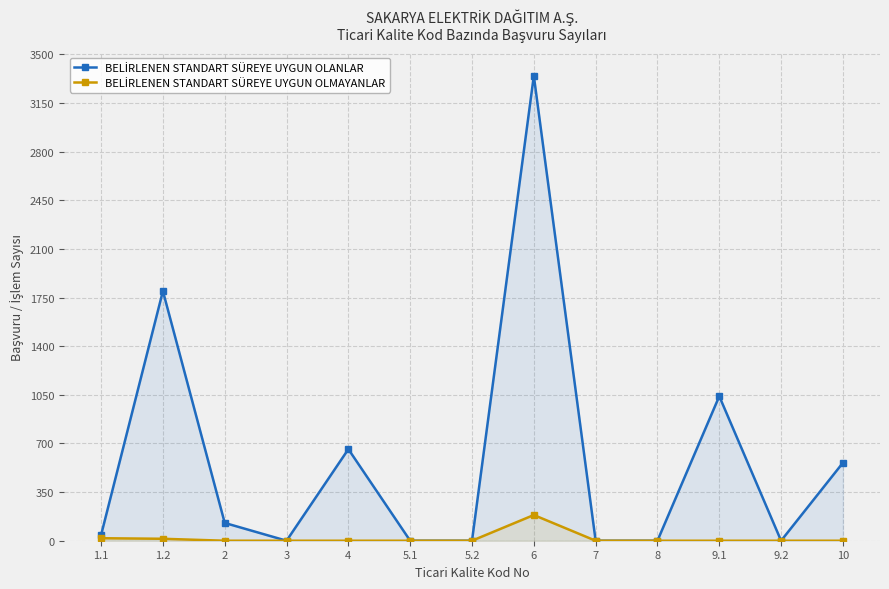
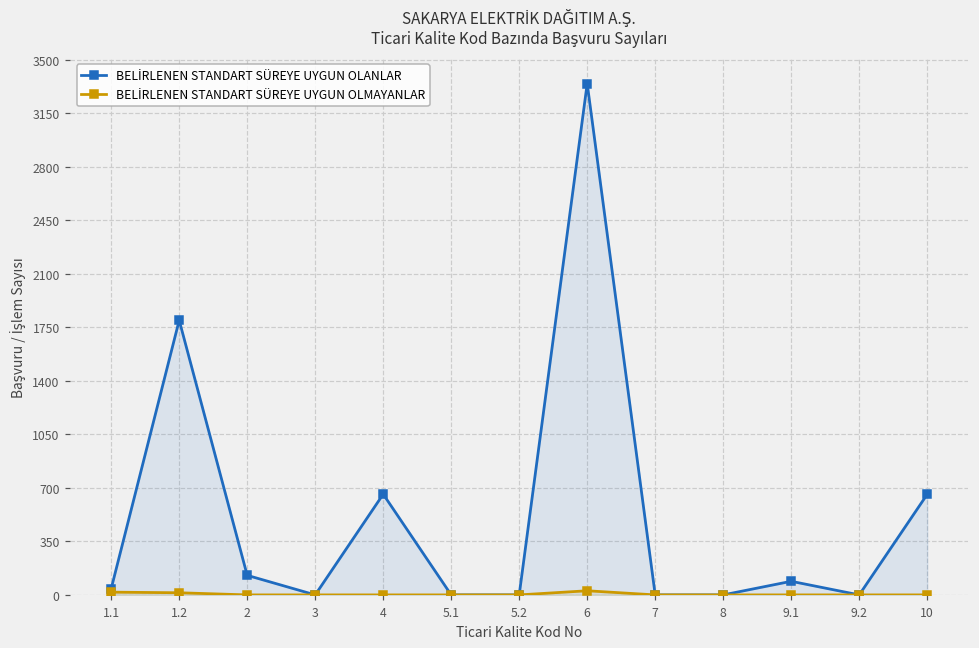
BELİRLENEN STANDART SÜREYE UYGUN OLMAYANLAR, 6: 190 -> 30
BELİRLENEN STANDART SÜREYE UYGUN OLANLAR, 9.1: 1040 -> 90
BELİRLENEN STANDART SÜREYE UYGUN OLANLAR, 10: 560 -> 660
